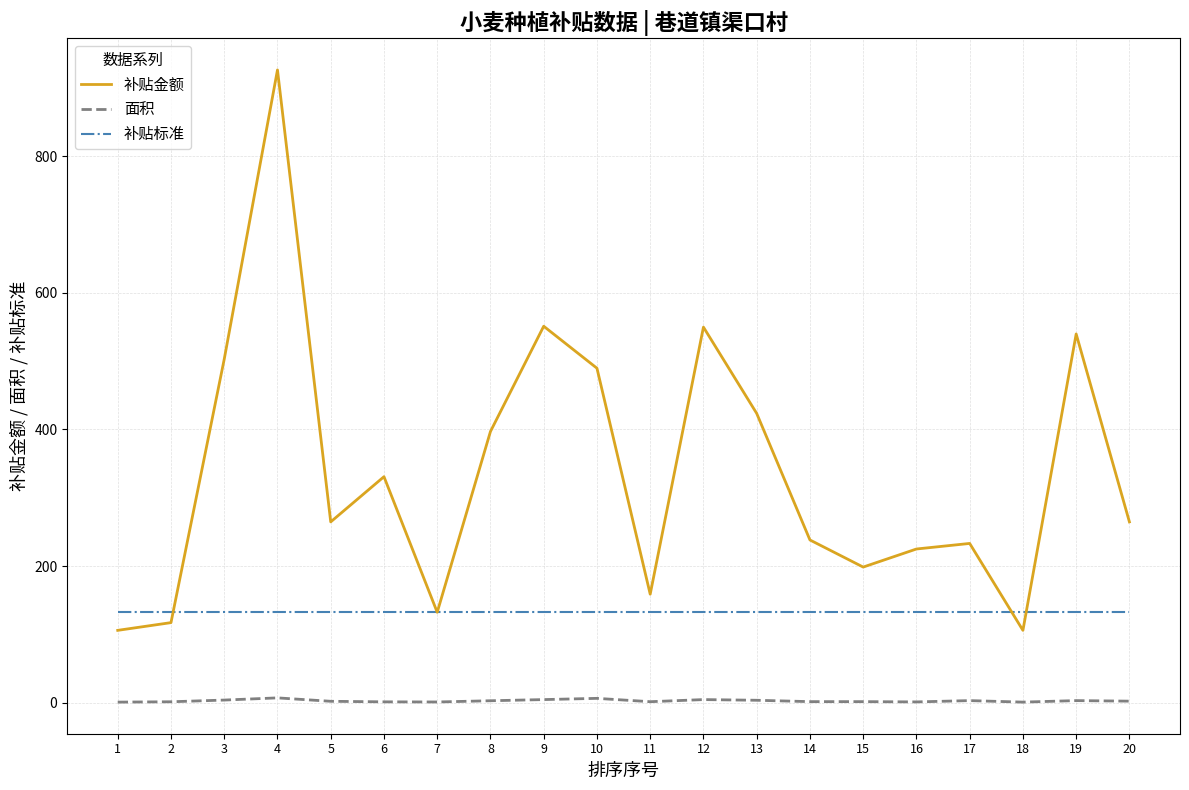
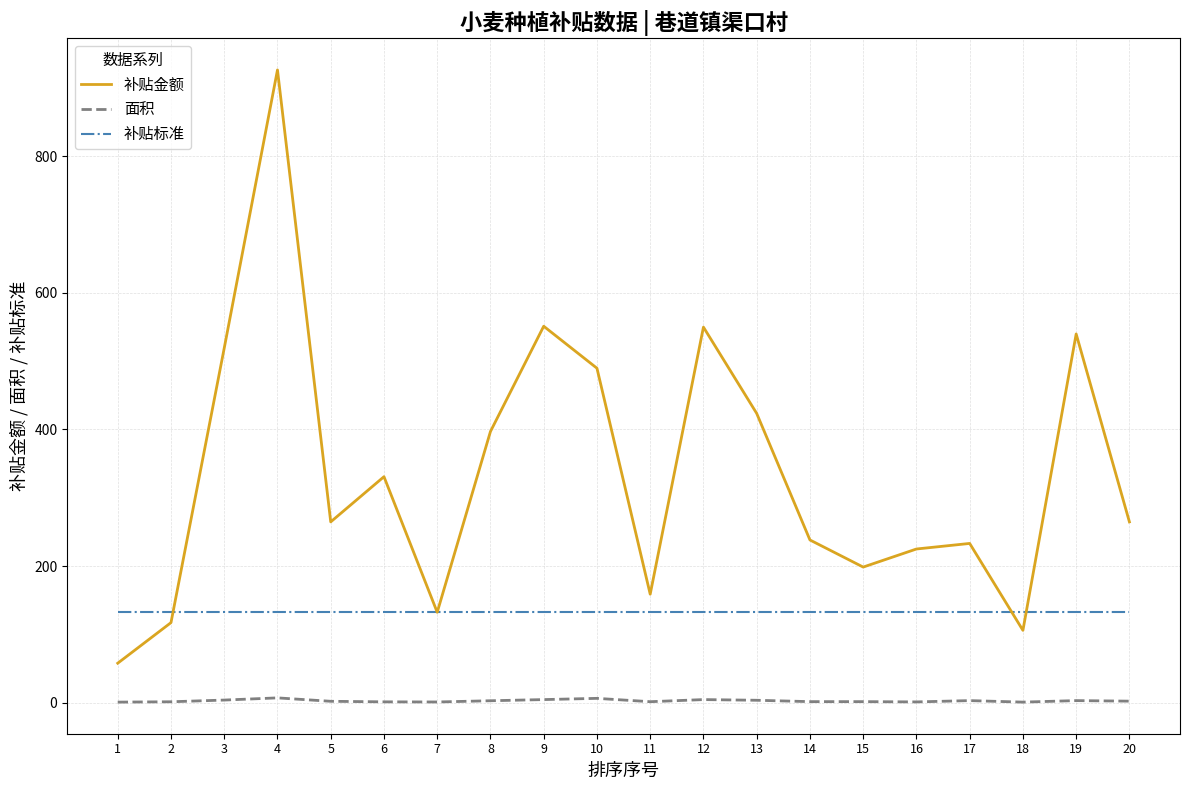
补贴金额, 1: 110 -> 60
补贴金额, 3: 500 -> 520
